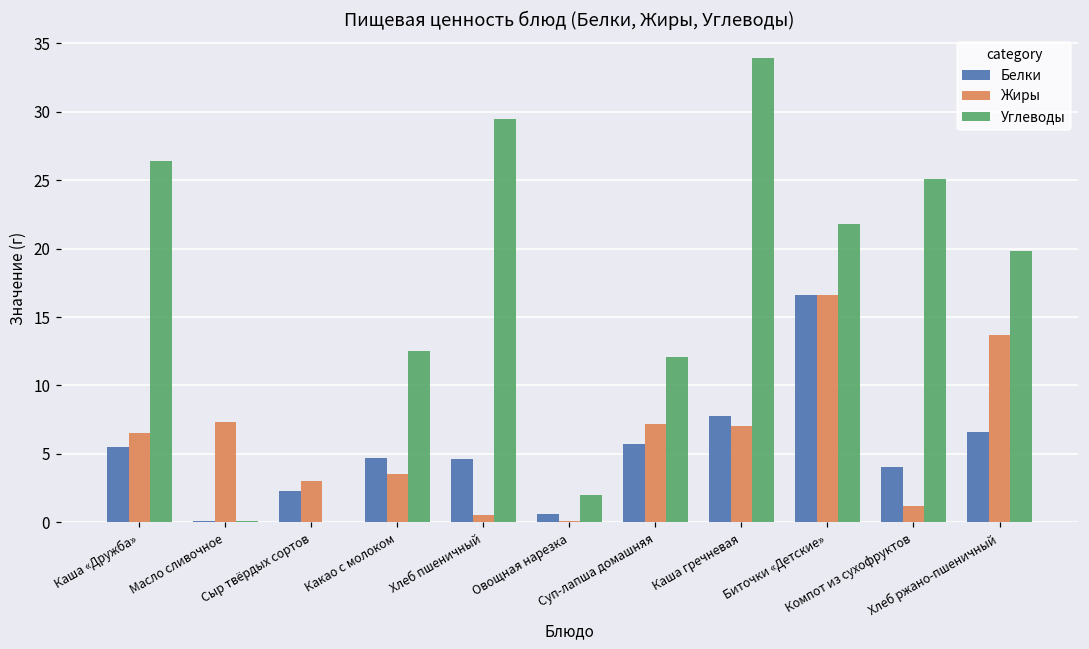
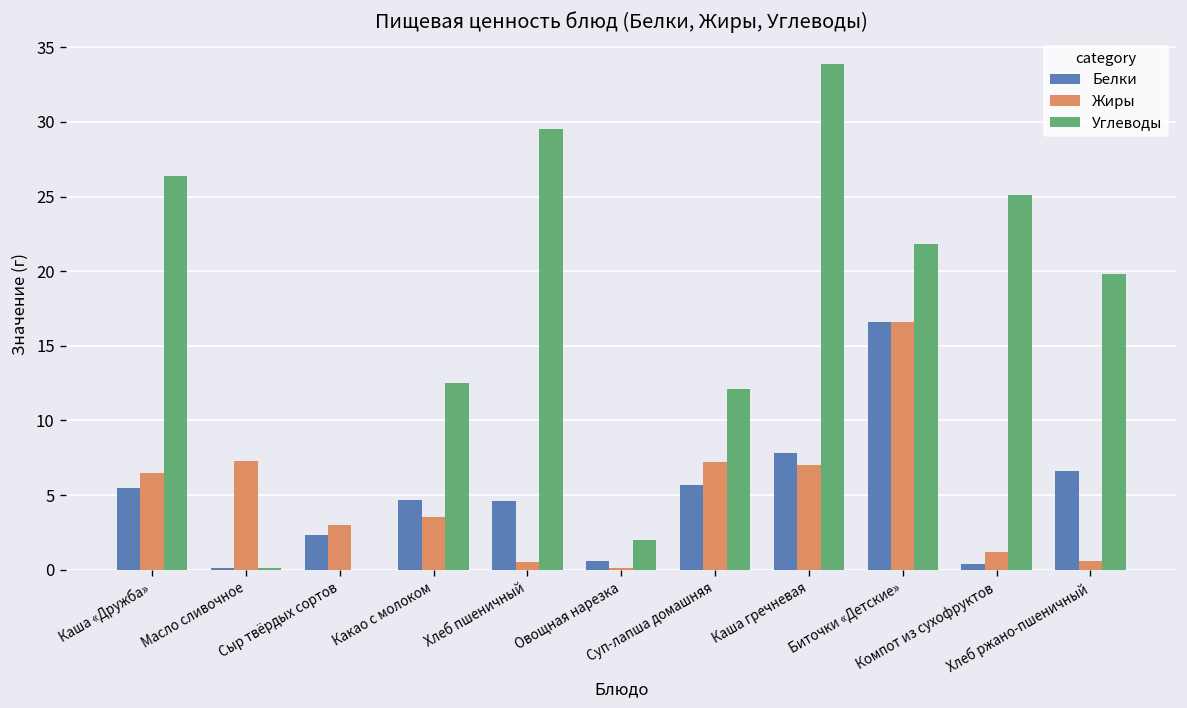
Белки, Компот из сухофруктов: 4.1 -> 0.4
Жиры, Хлеб ржано-пшеничный: 13.7 -> 0.6
